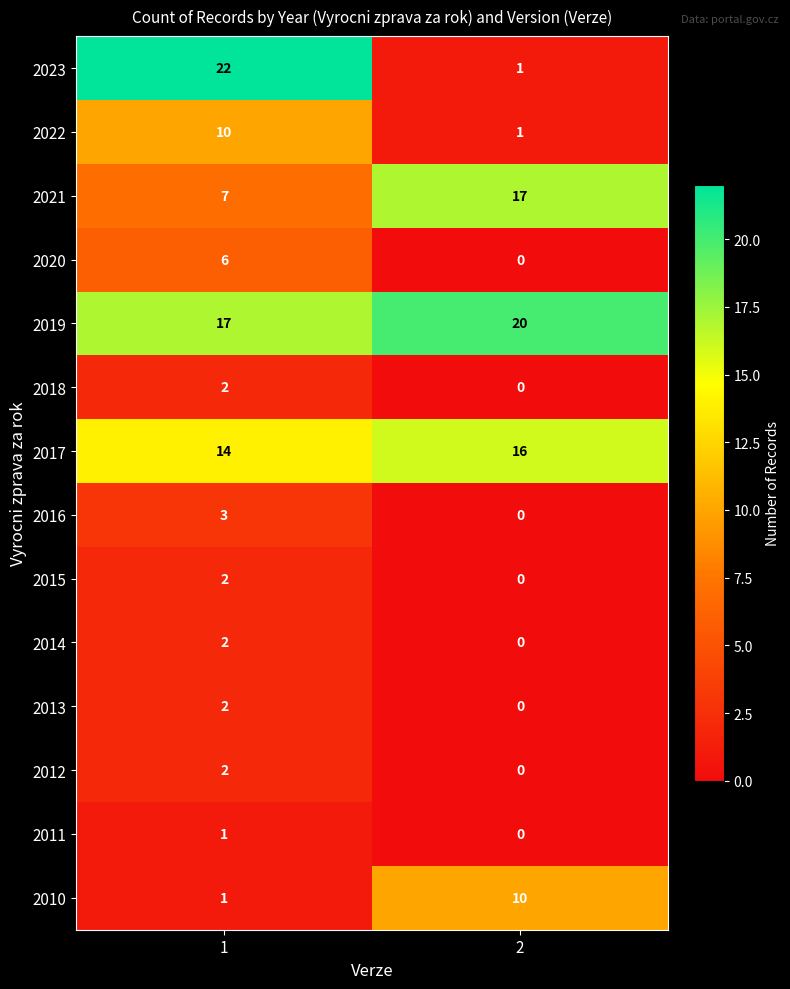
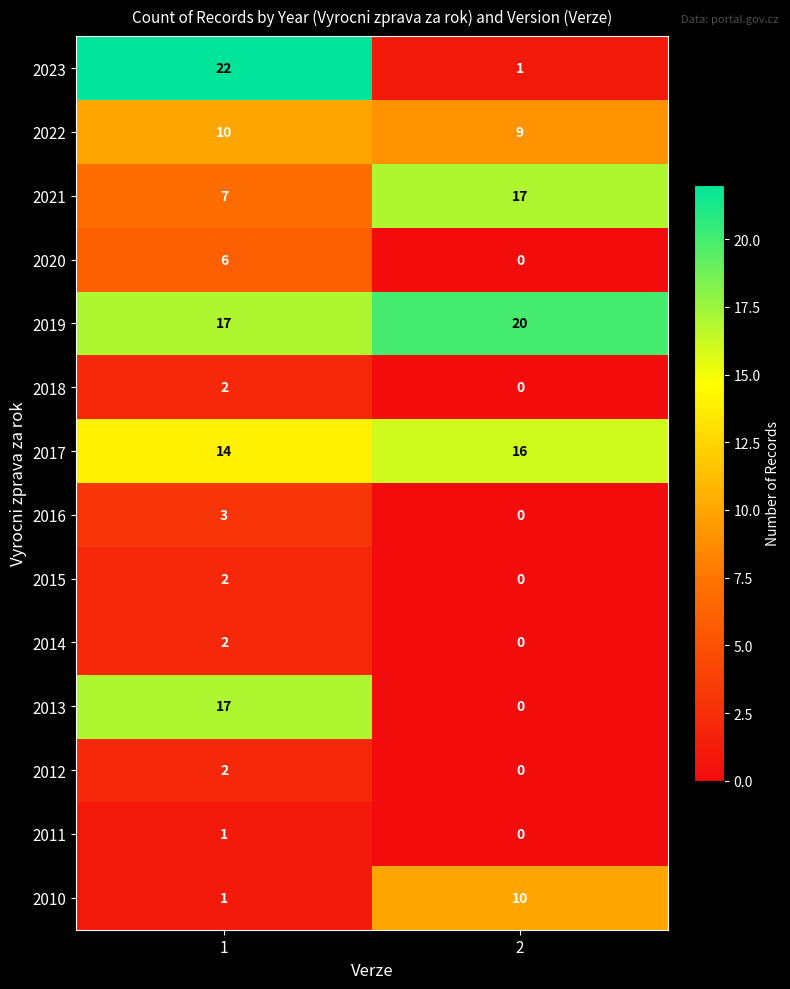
2022, 2: 1 -> 9
2013, 1: 2 -> 17
